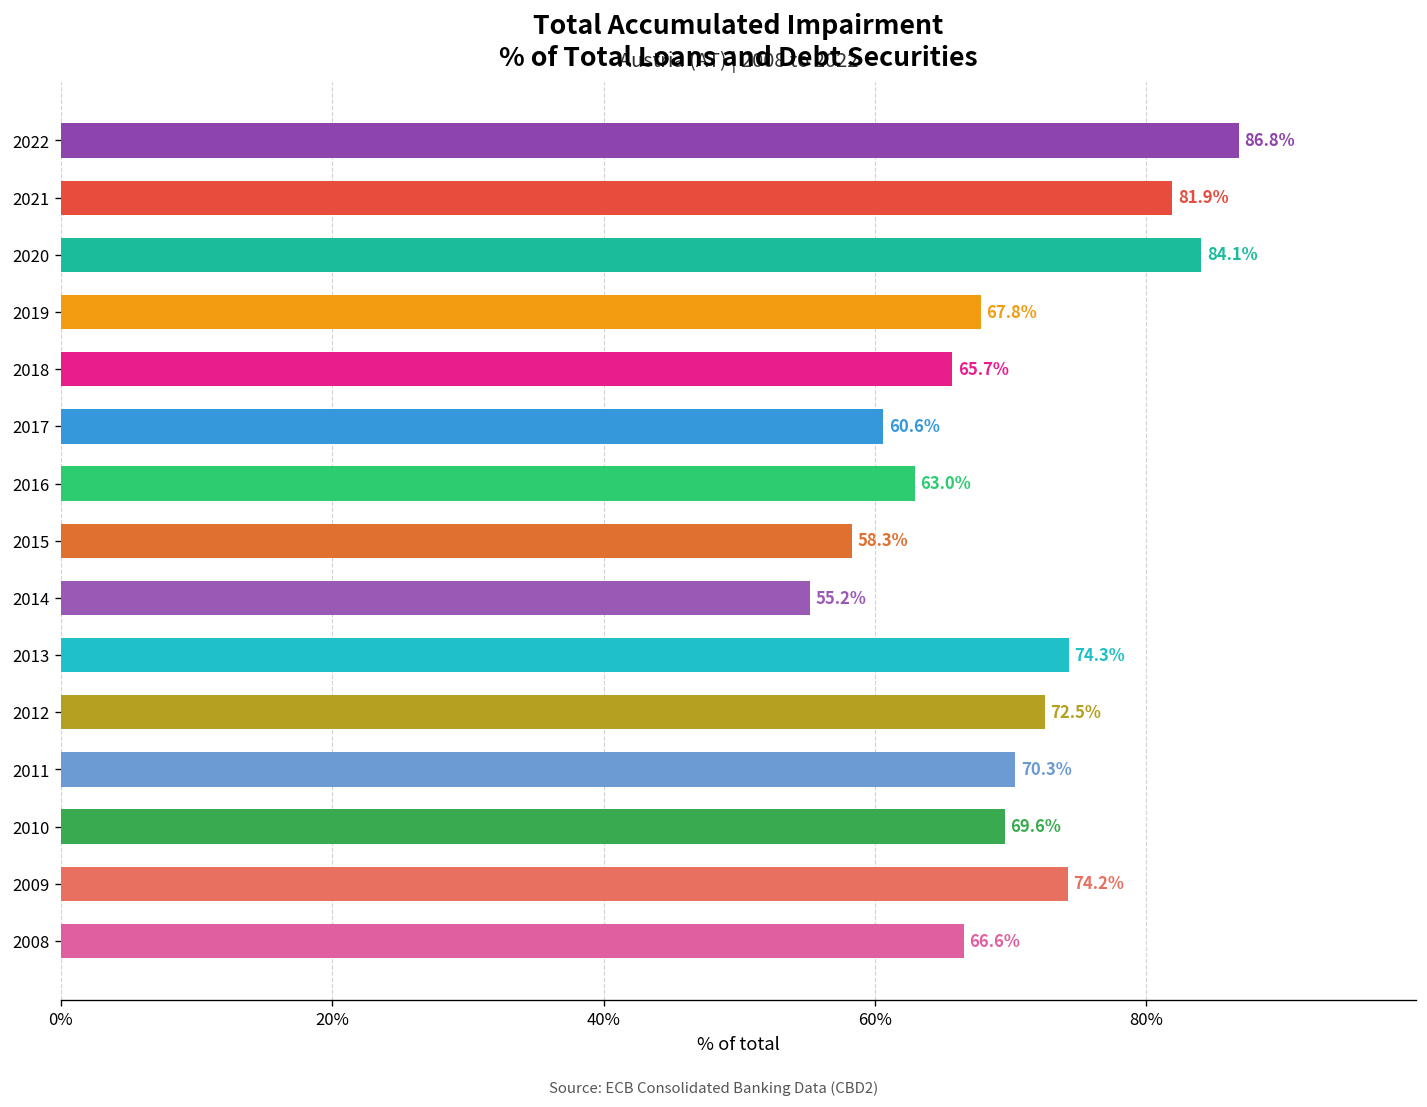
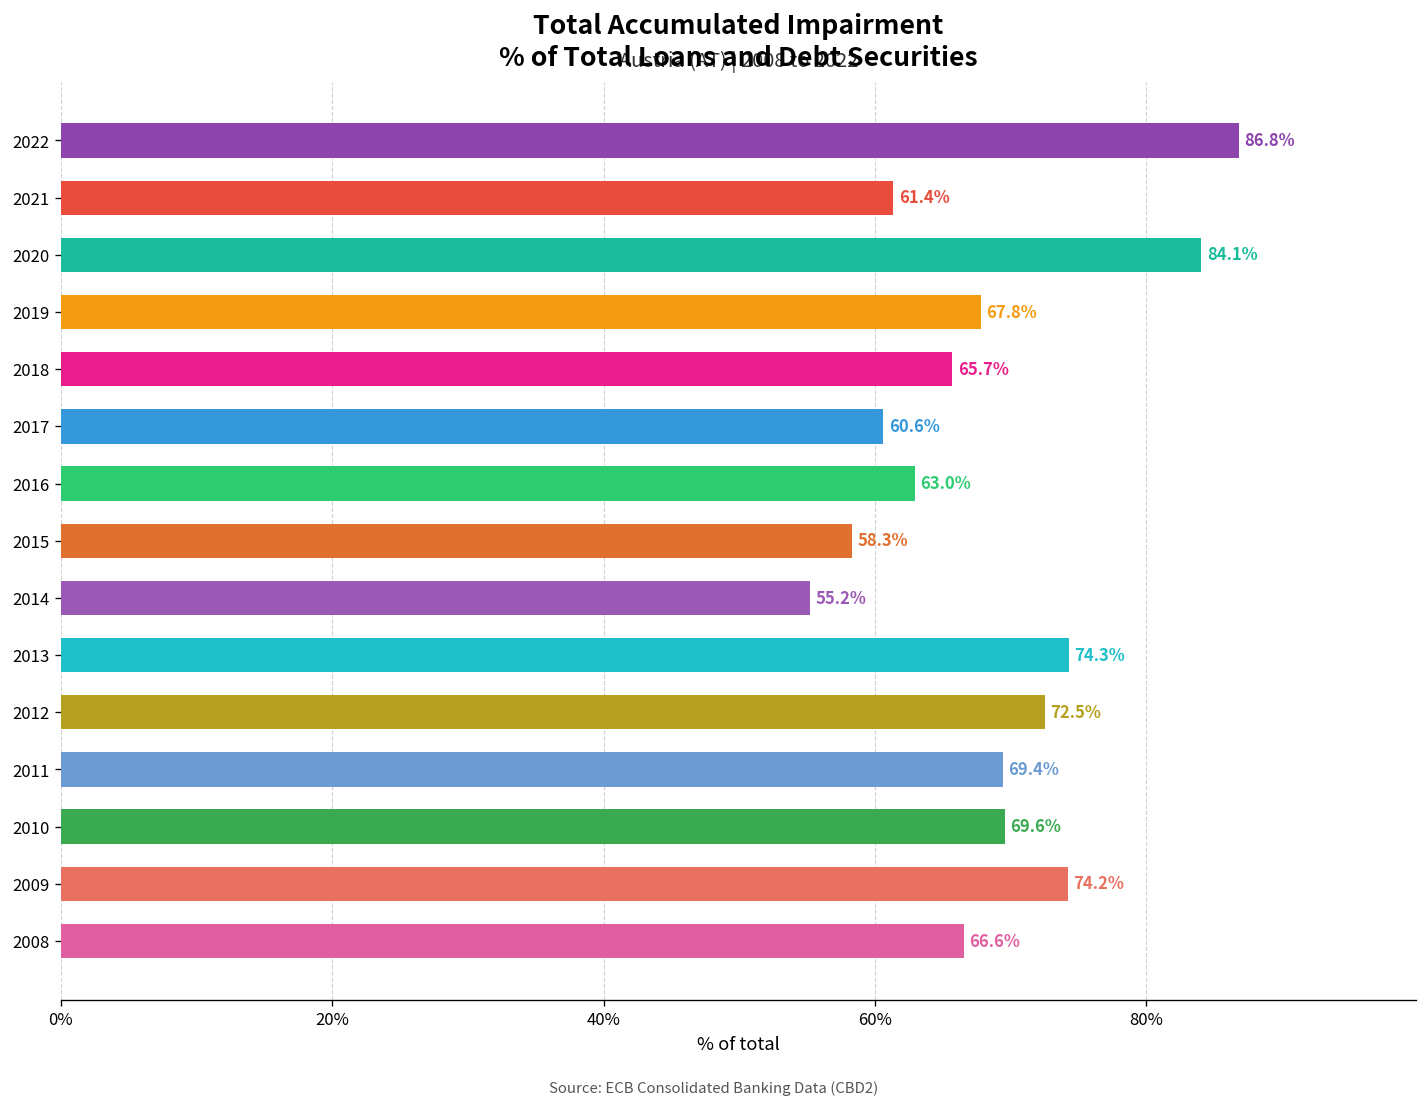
2021: 81.9% -> 61.4%
2011: 70.3% -> 69.4%
